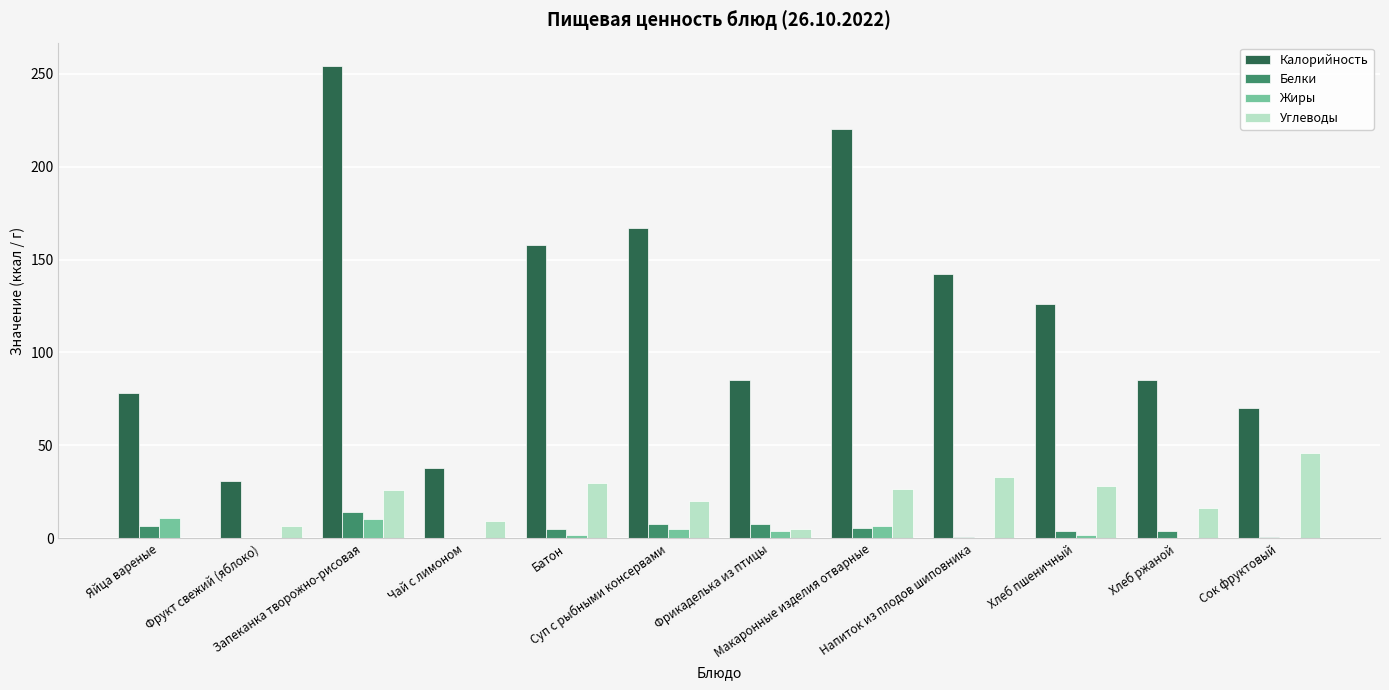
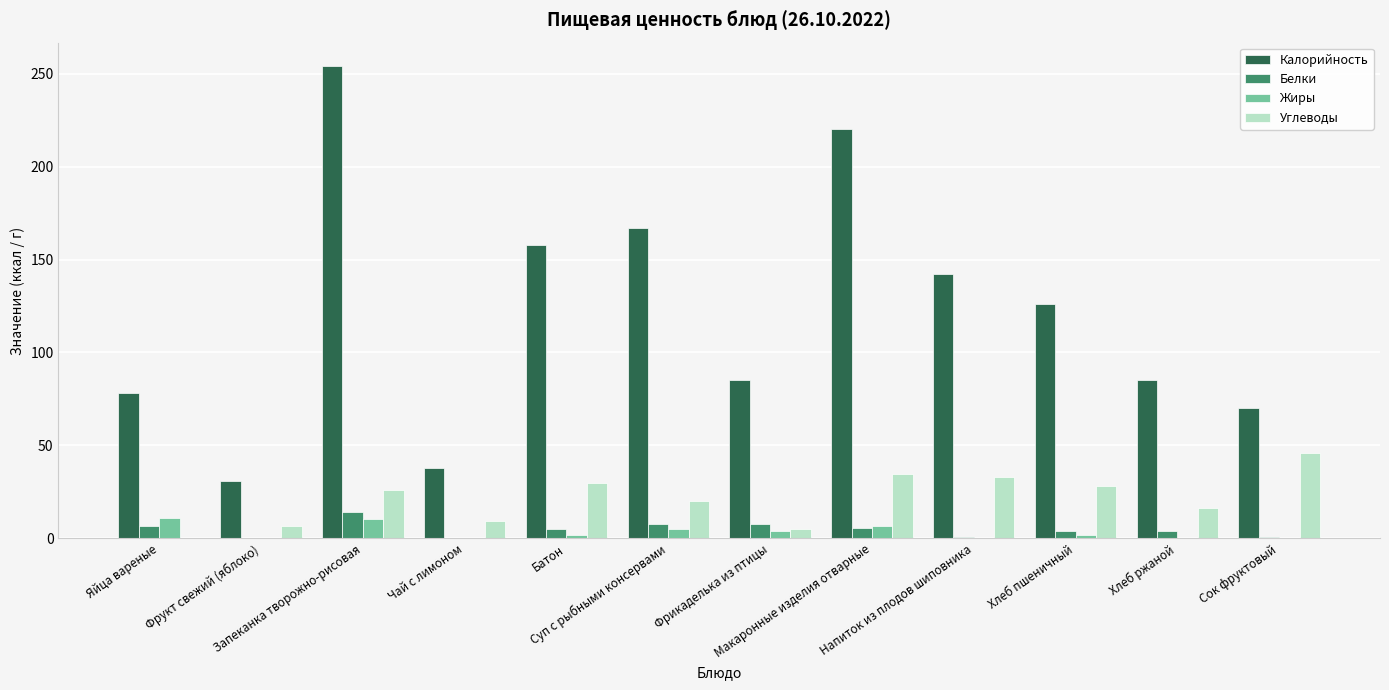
Углеводы, Макаронные изделия отварные: 26 -> 35
